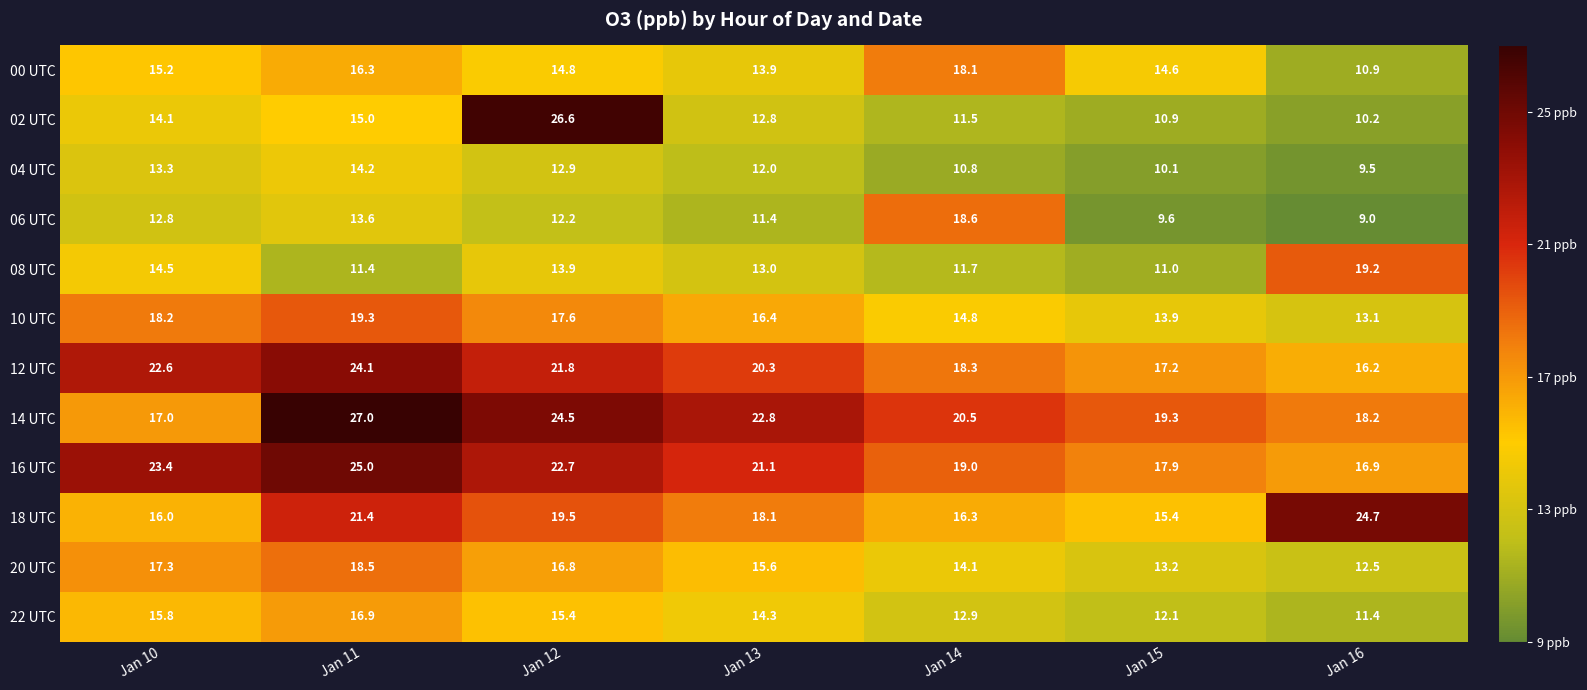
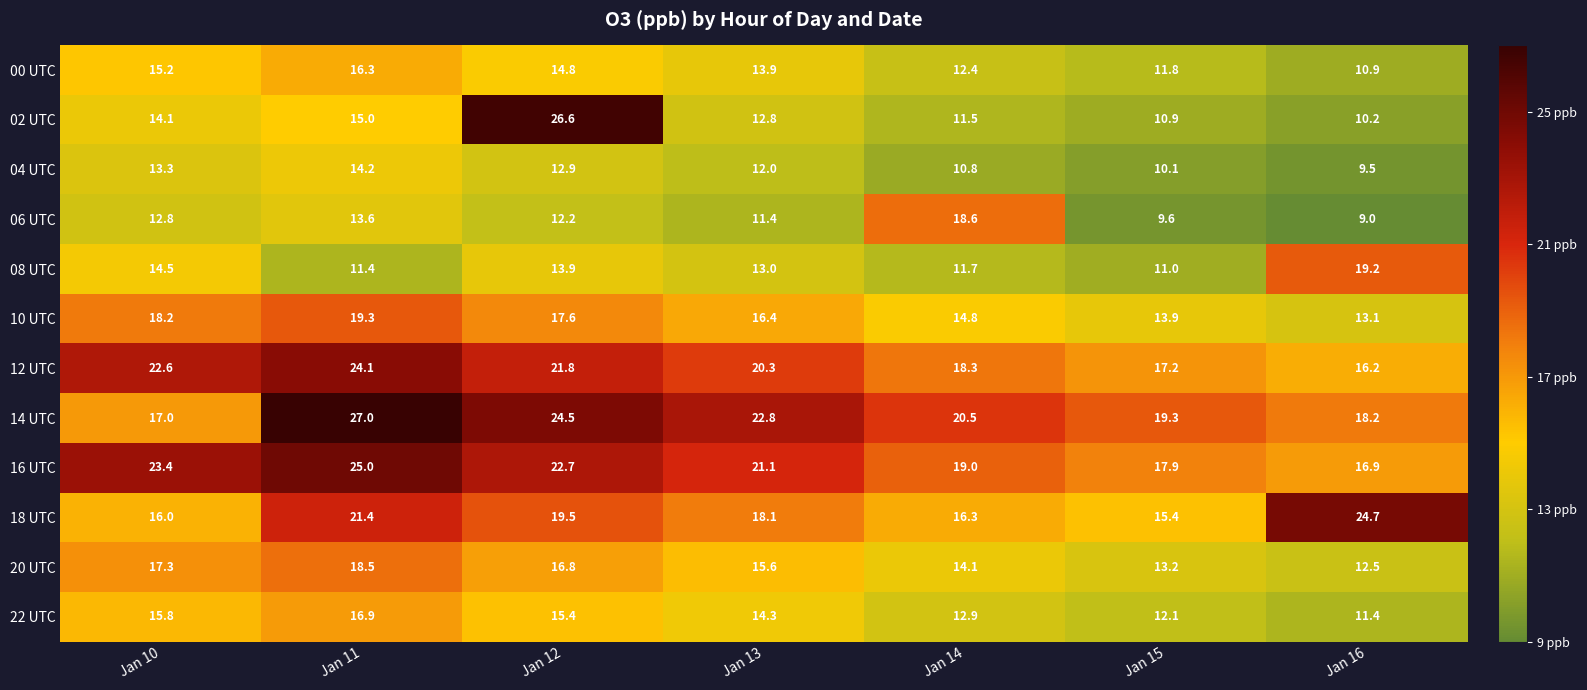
00 UTC, Jan 14: 18.1 -> 12.4
00 UTC, Jan 15: 14.6 -> 11.8
